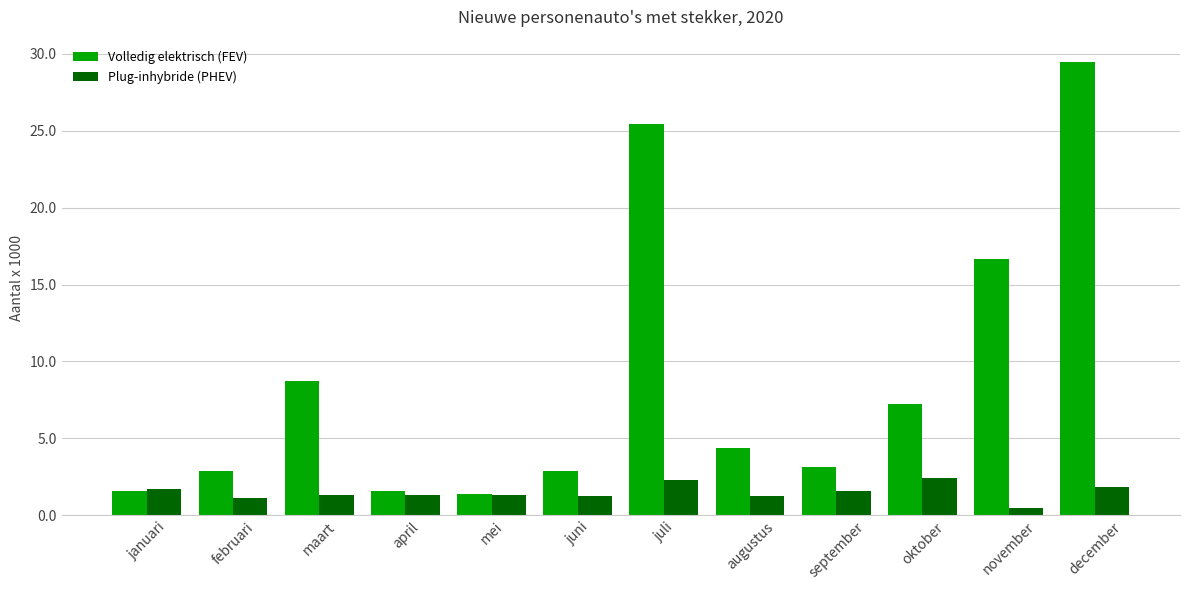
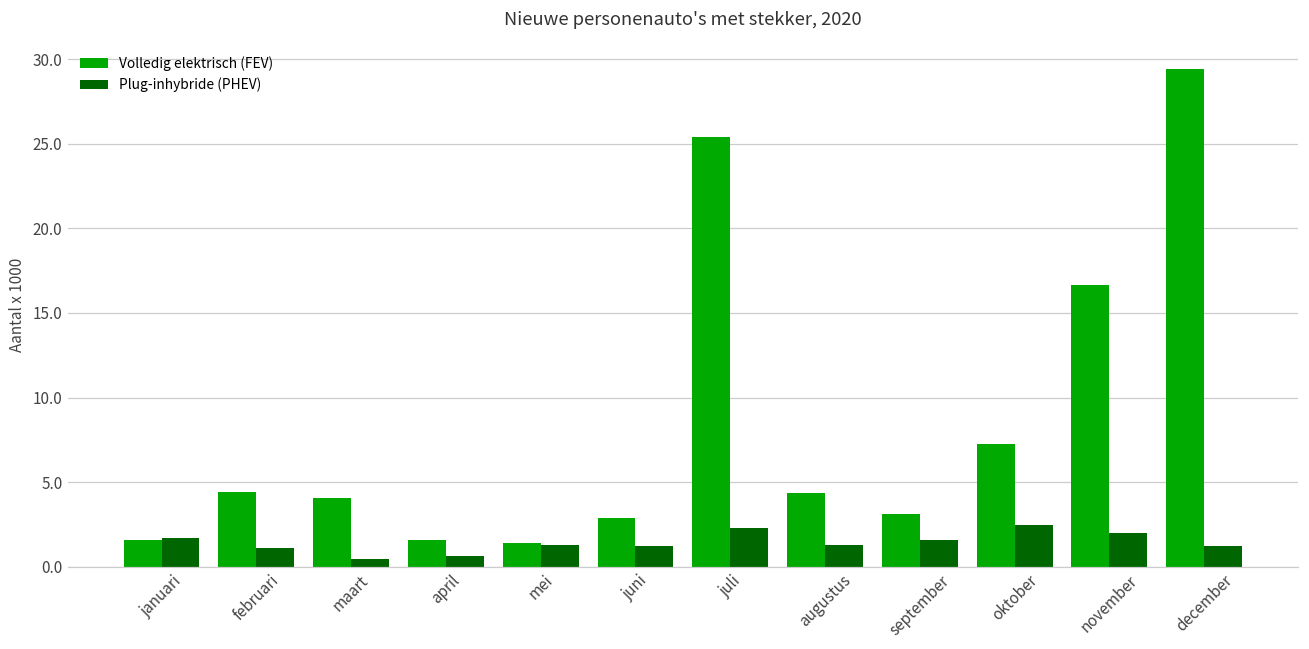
Volledig elektrisch (FEV), februari: 2.9 -> 4.4
Volledig elektrisch (FEV), maart: 8.8 -> 4.1
Plug-inhybride (PHEV), maart: 1.3 -> 0.5
Plug-inhybride (PHEV), april: 1.3 -> 0.7
Plug-inhybride (PHEV), november: 0.5 -> 2.0
Plug-inhybride (PHEV), december: 1.8 -> 1.2
